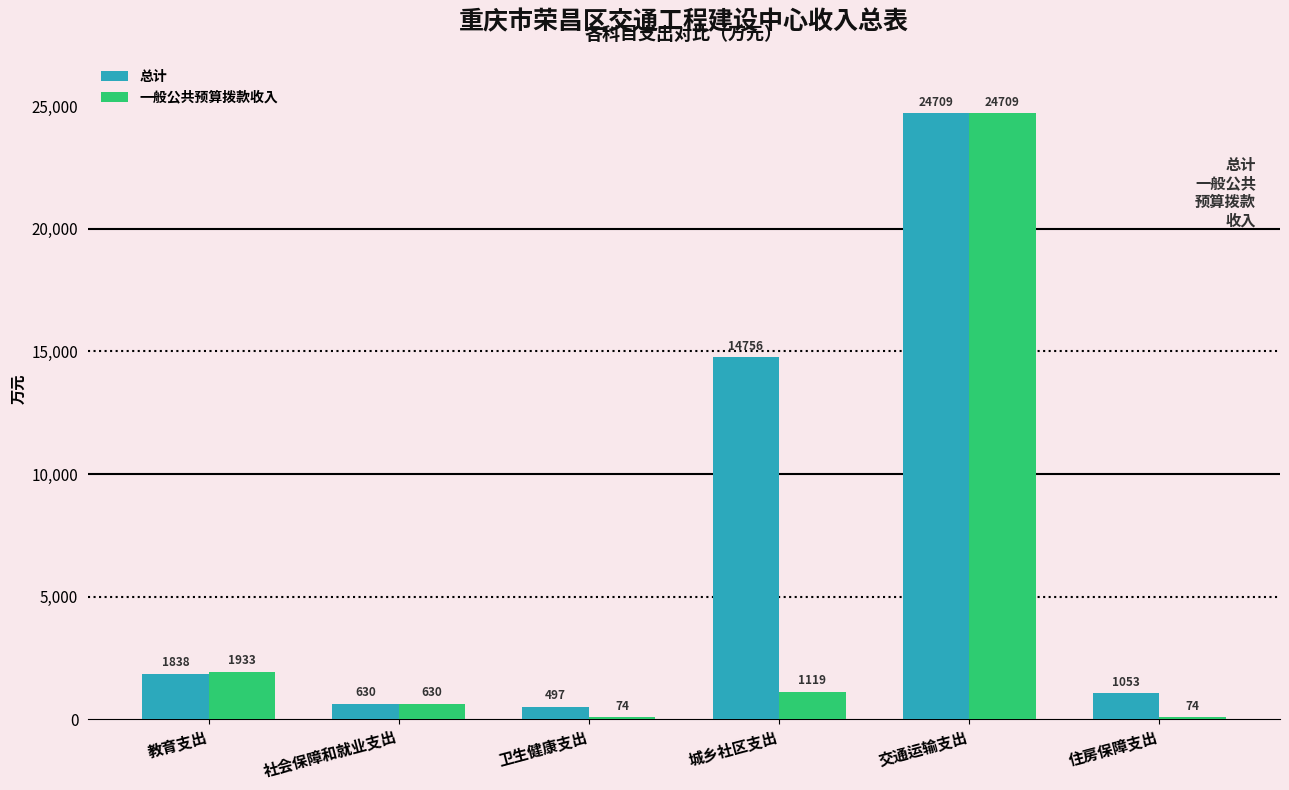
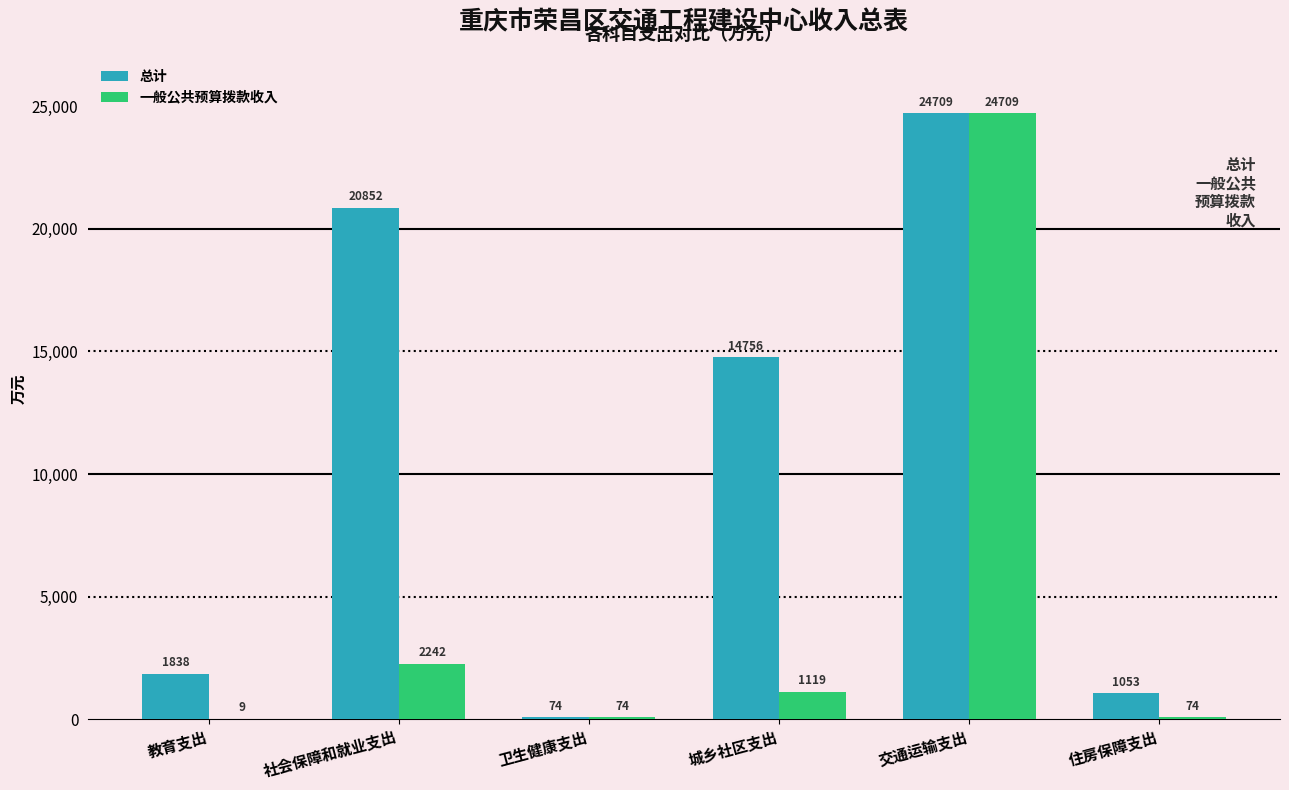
一般公共预算拨款收入, 教育支出: 1933 -> 9
总计, 社会保障和就业支出: 630 -> 20852
一般公共预算拨款收入, 社会保障和就业支出: 630 -> 2242
总计, 卫生健康支出: 497 -> 74
